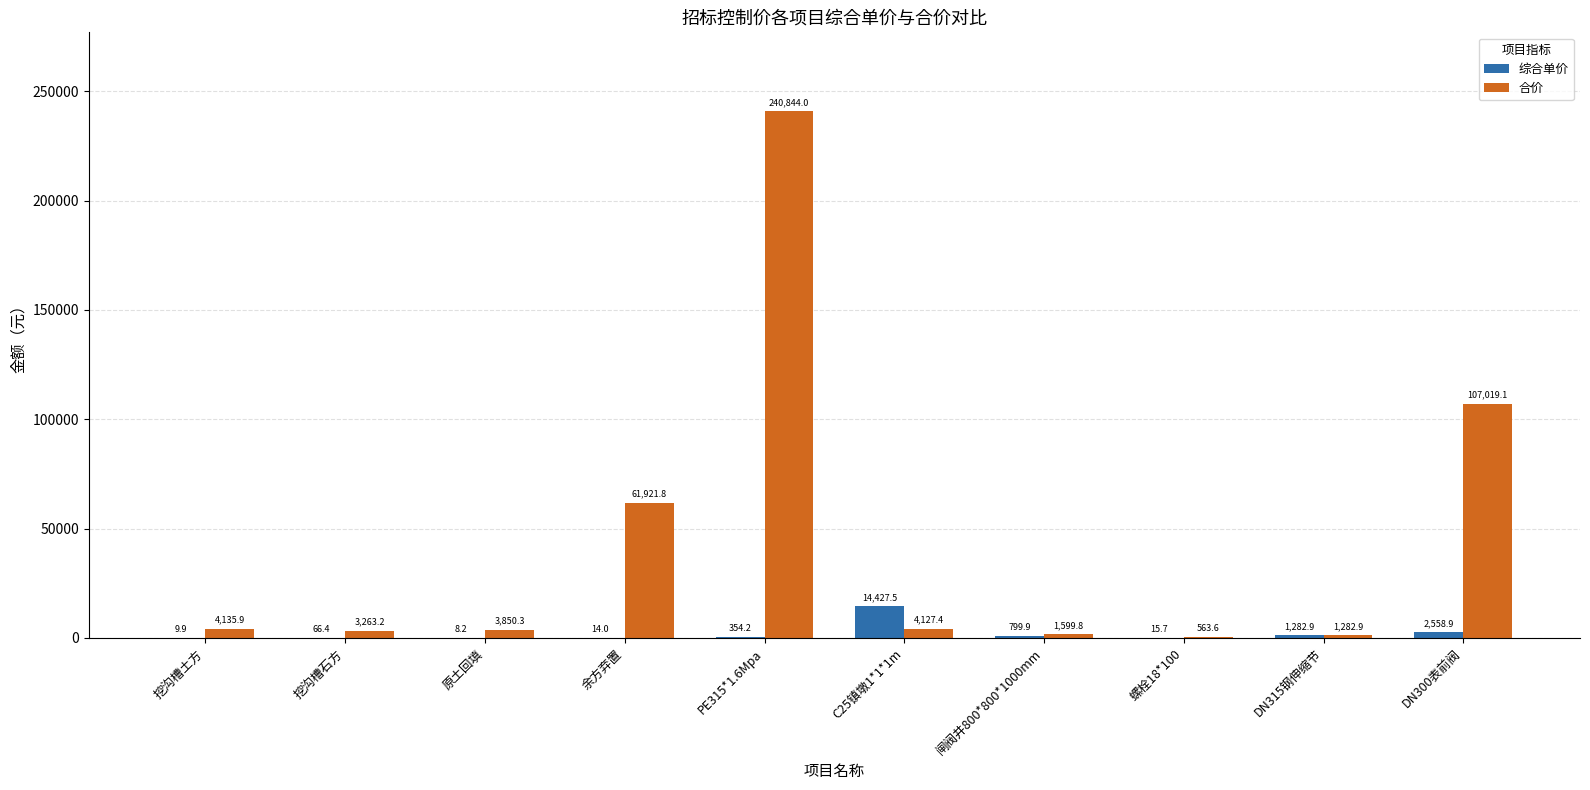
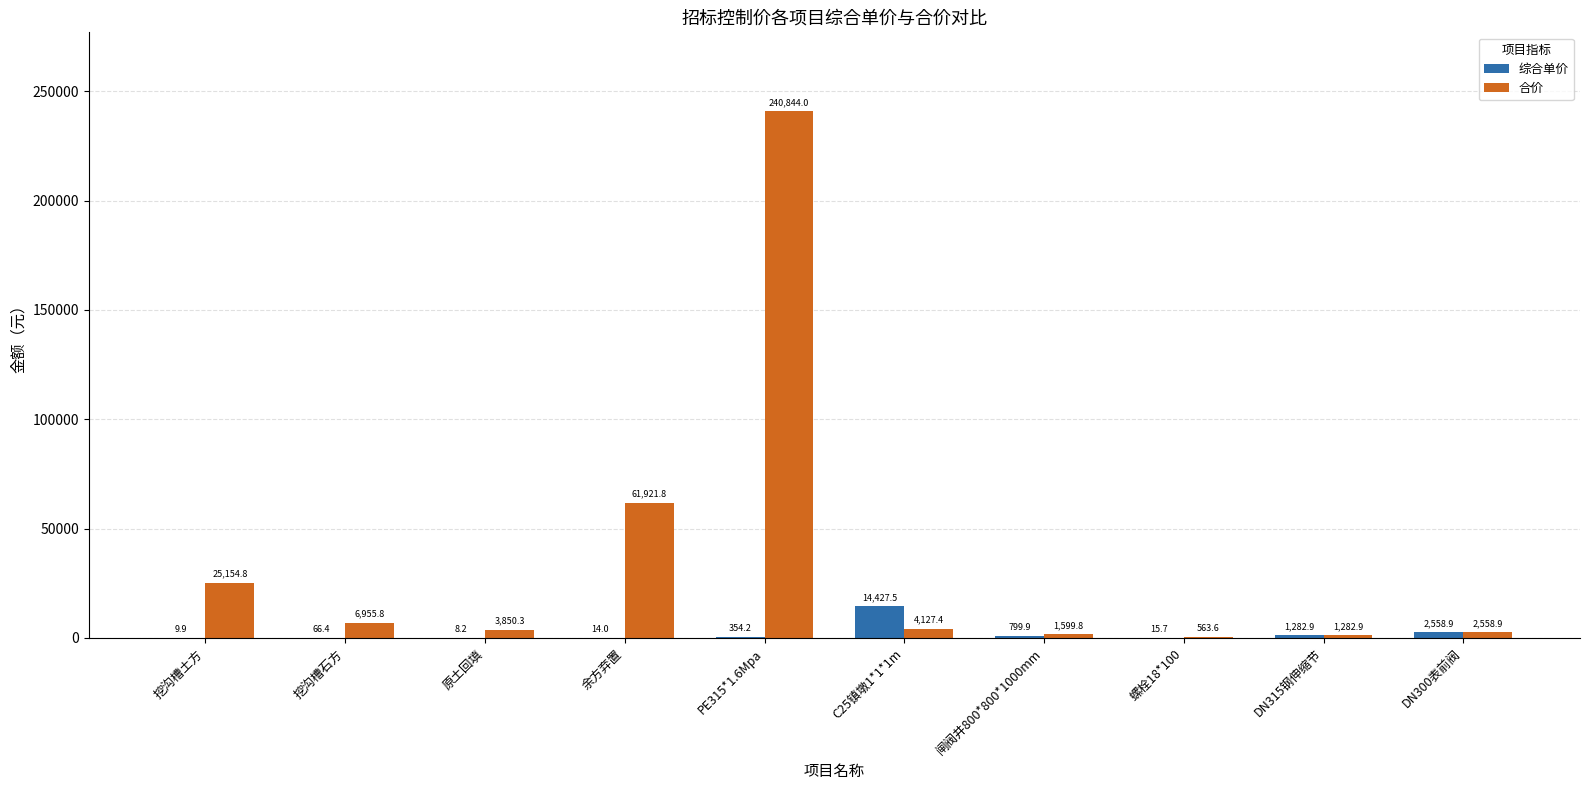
合价, 挖沟槽土方: 4,135.9 -> 25,154.8
合价, 挖沟槽石方: 3,263.2 -> 6,955.8
合价, DN300表前阀: 107,019.1 -> 2,558.9
